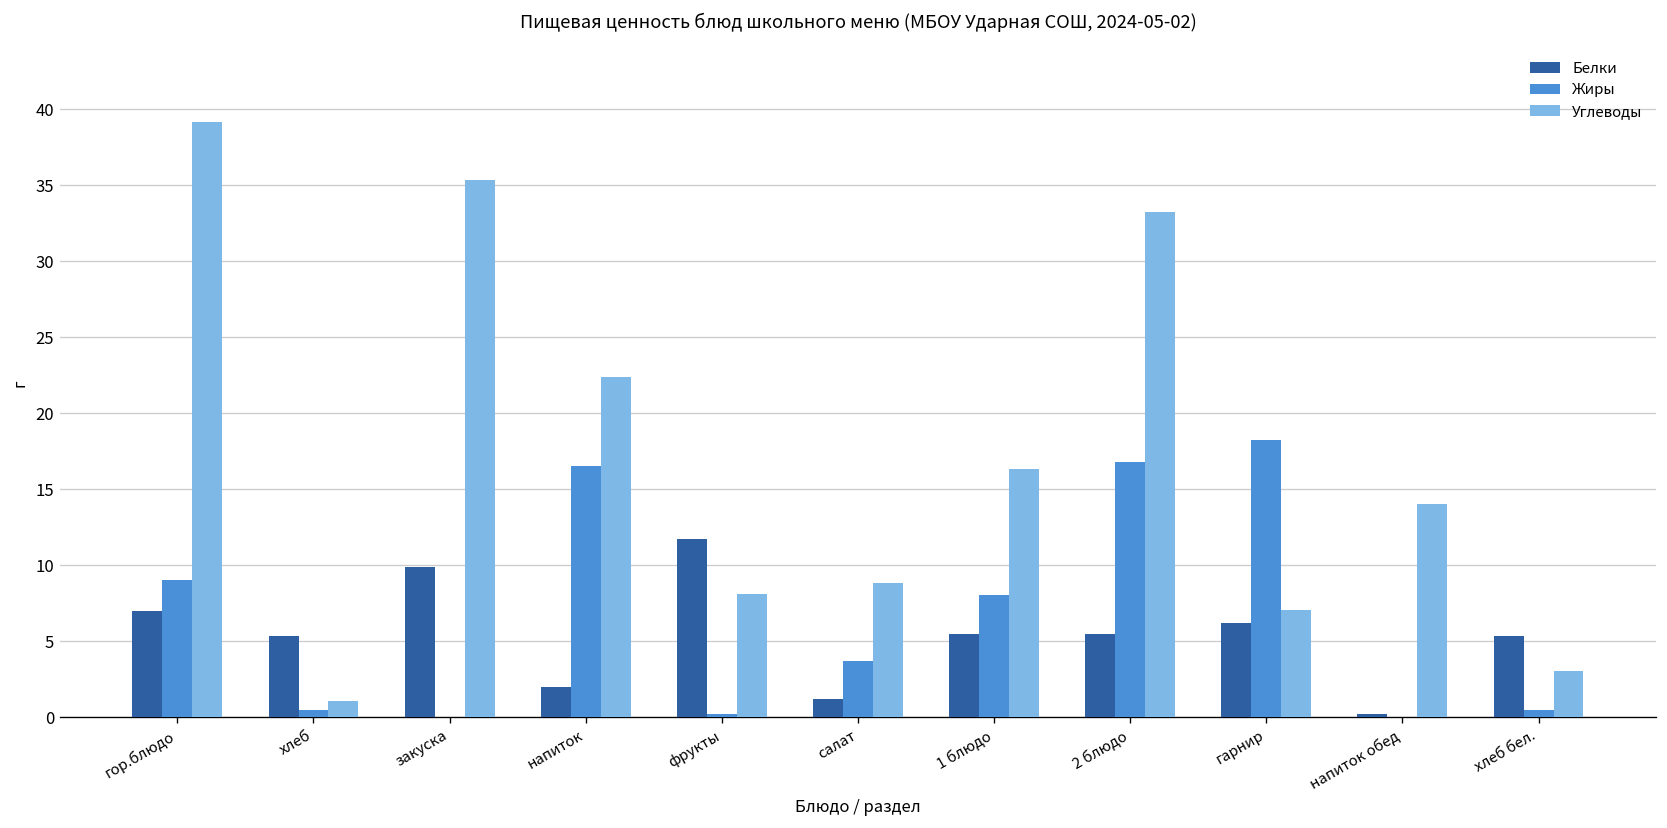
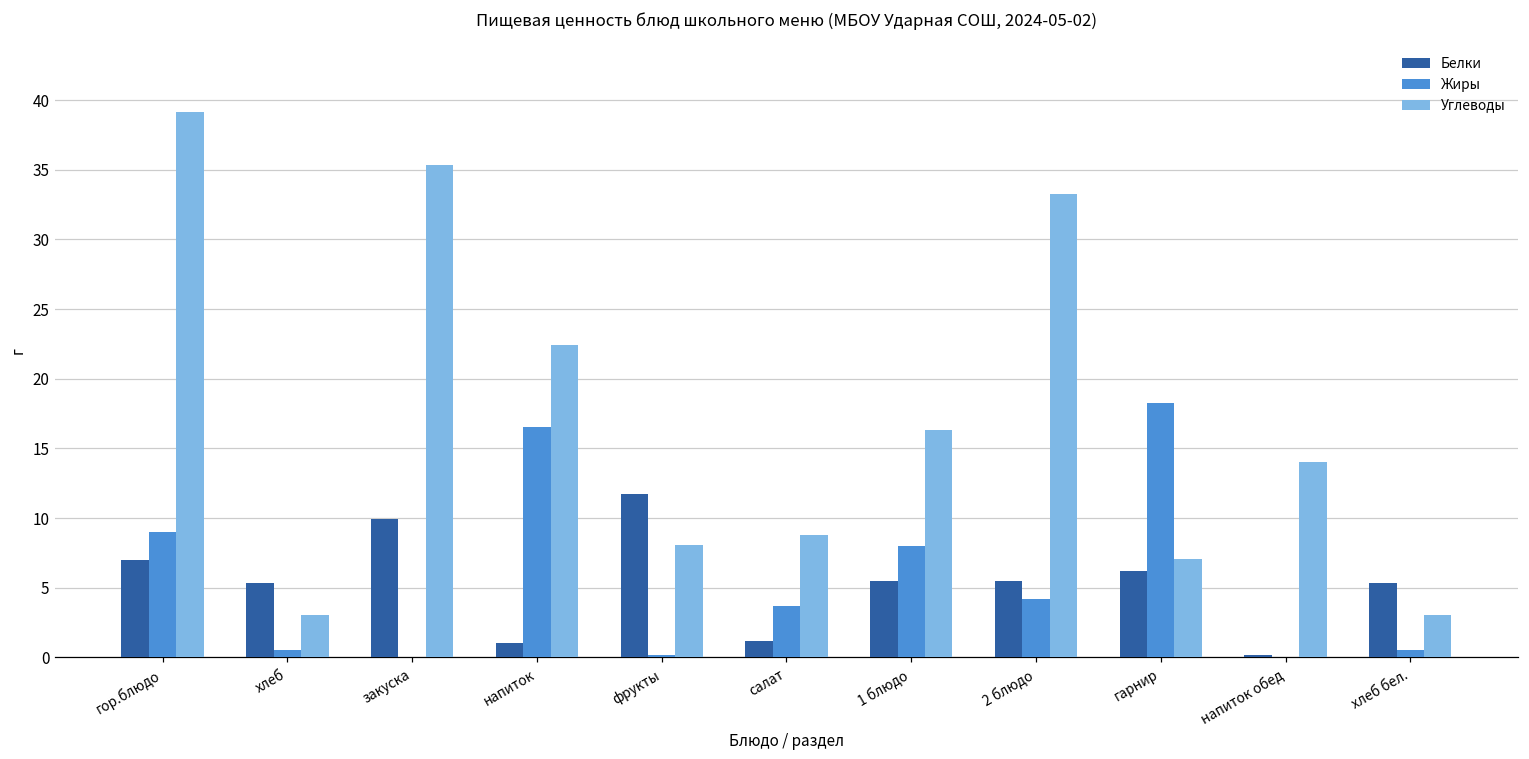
Углеводы, хлеб: 1.1 -> 3.0
Белки, напиток: 2 -> 1
Жиры, 2 блюдо: 16.8 -> 4.2
